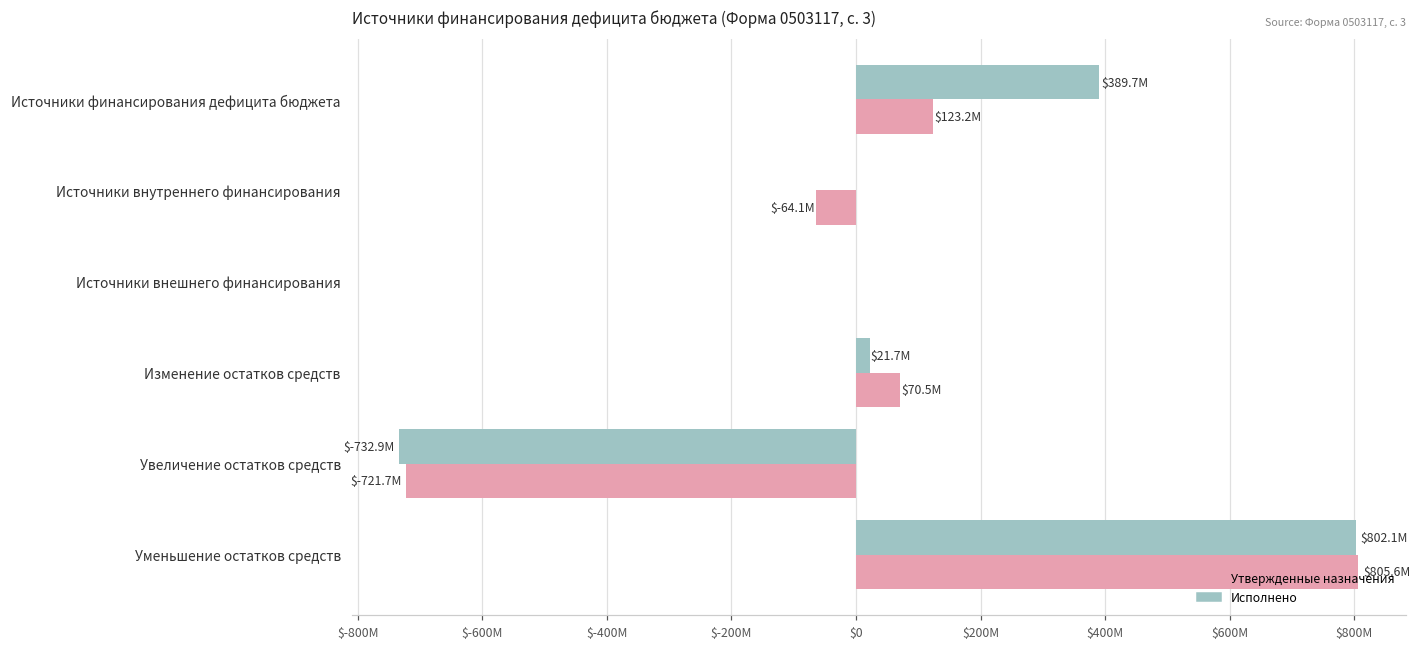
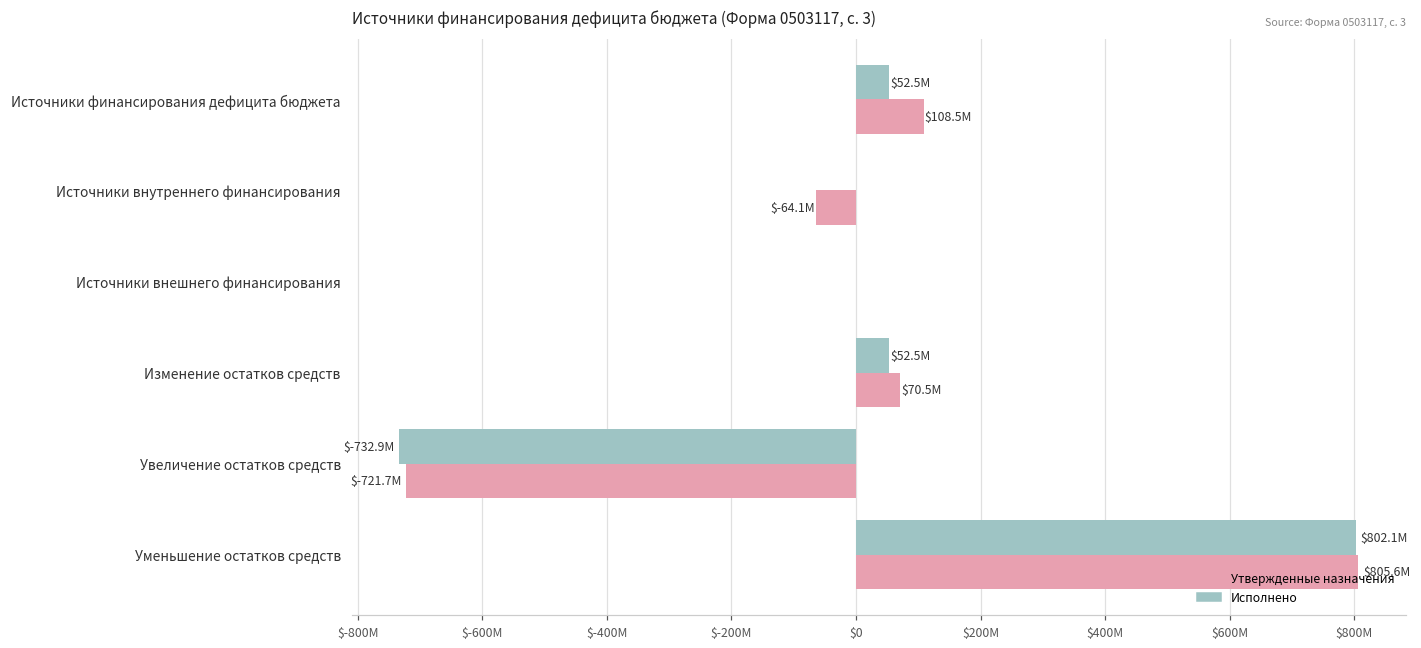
Исполнено, Источники финансирования дефицита бюджета: $389.7M -> $52.5M
Утвержденные назначения, Источники финансирования дефицита бюджета: $123.2M -> $108.5M
Исполнено, Изменение остатков средств: $21.7M -> $52.5M
